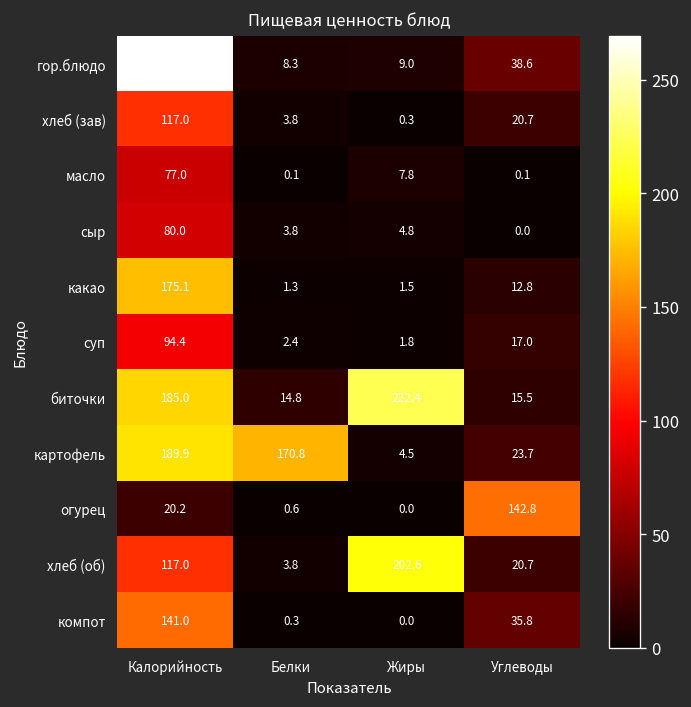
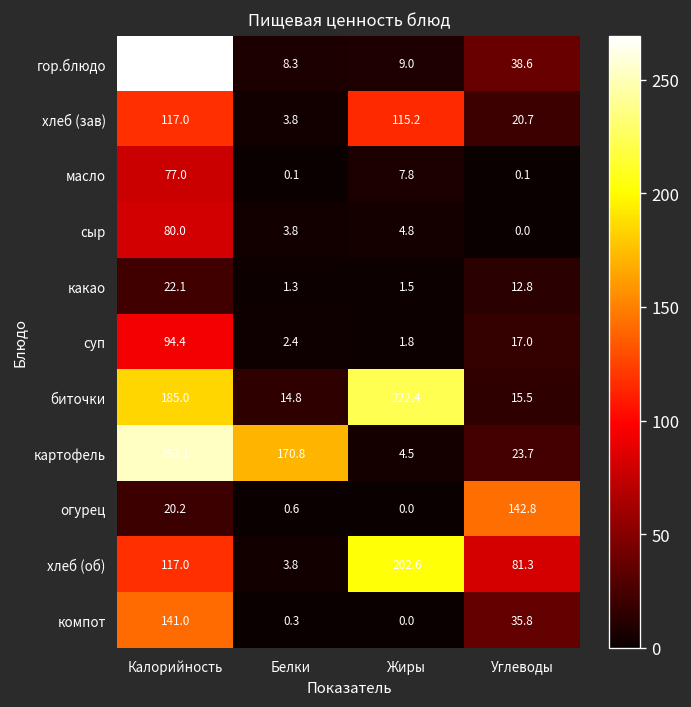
хлеб (зав), Жиры: 0.3 -> 115.2
какао, Калорийность: 175.1 -> 22.1
картофель, Калорийность: 189.9 -> 253.1
хлеб (об), Углеводы: 20.7 -> 81.3
